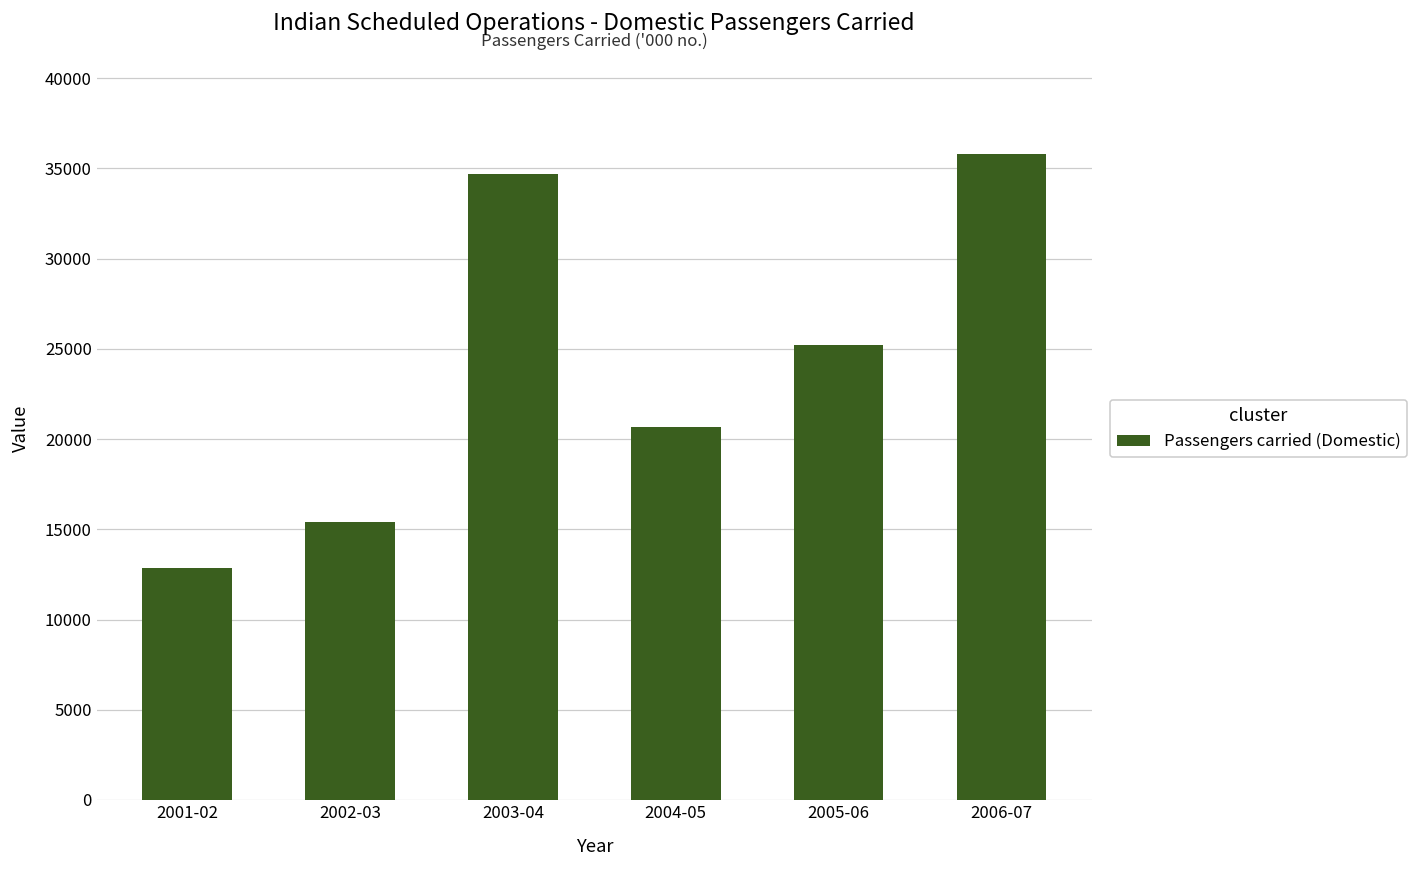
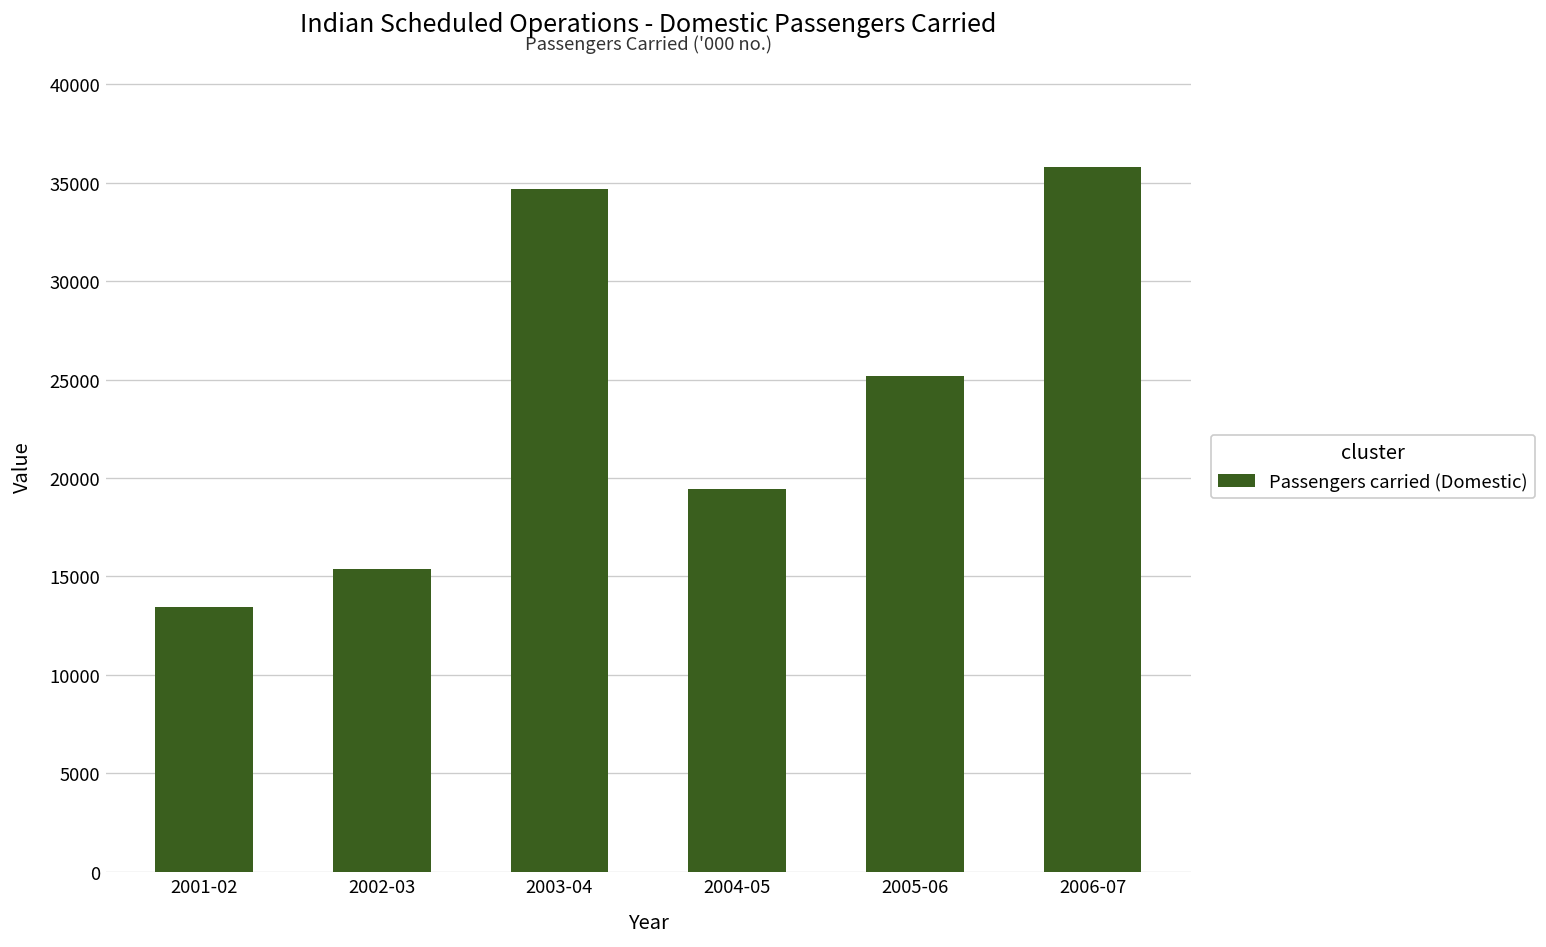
2001-02: 12900 -> 13400
2004-05: 20700 -> 19400
